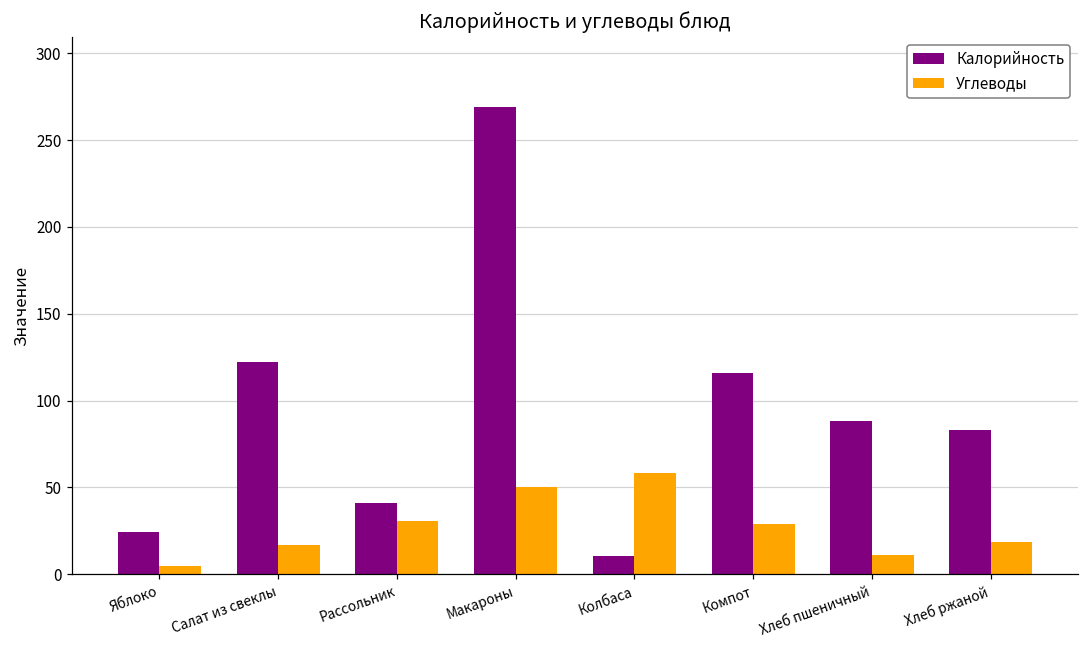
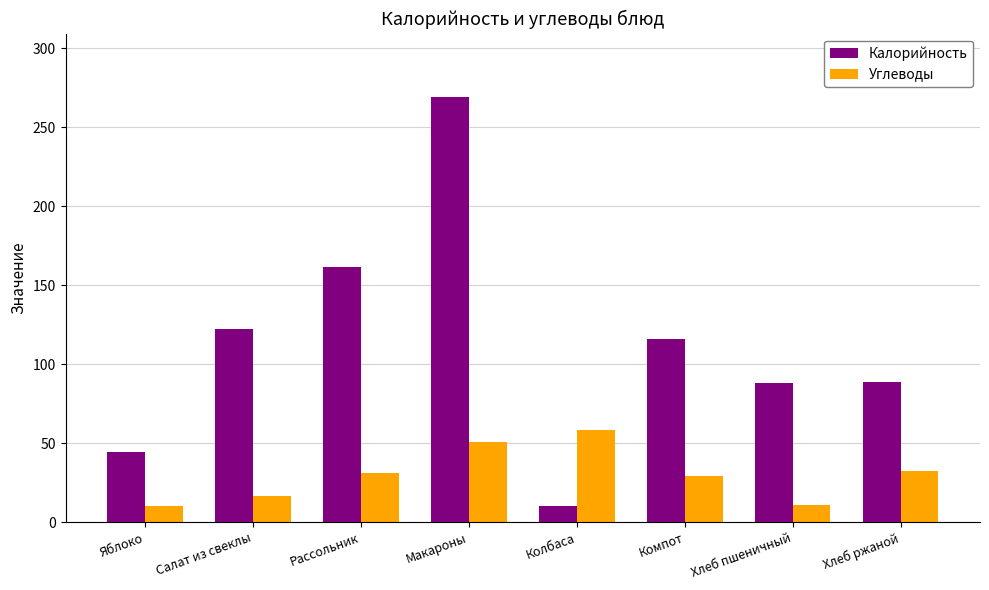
Калорийность, Яблоко: 24 -> 44
Углеводы, Яблоко: 5 -> 10
Калорийность, Рассольник: 41 -> 162
Калорийность, Хлеб ржаной: 83 -> 89
Углеводы, Хлеб ржаной: 18 -> 33
